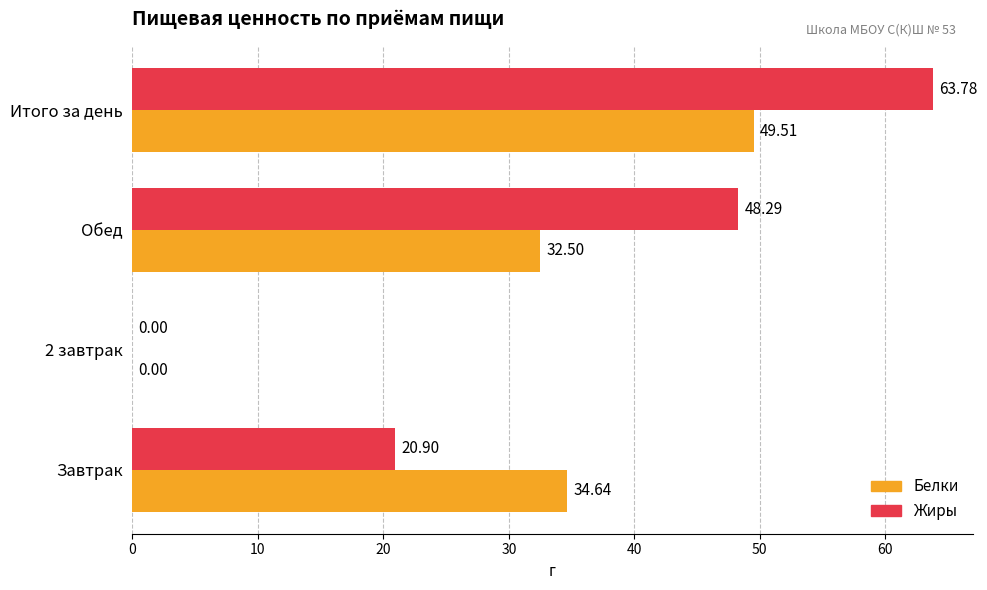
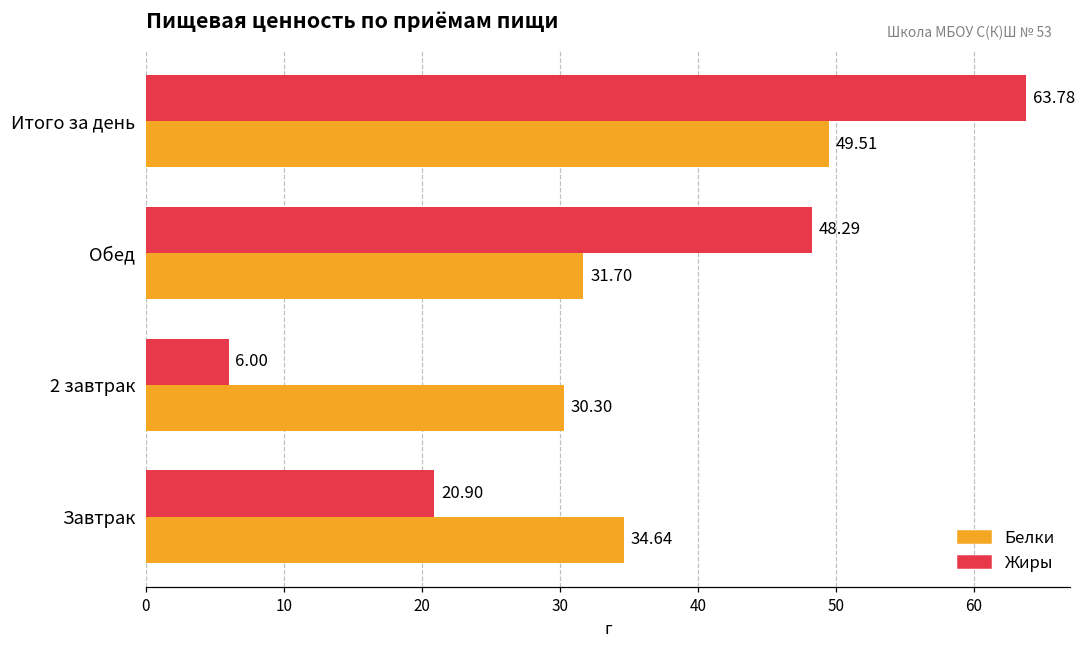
Белки, Обед: 32.50 -> 31.70
Жиры, 2 завтрак: 0.00 -> 6.00
Белки, 2 завтрак: 0.00 -> 30.30
